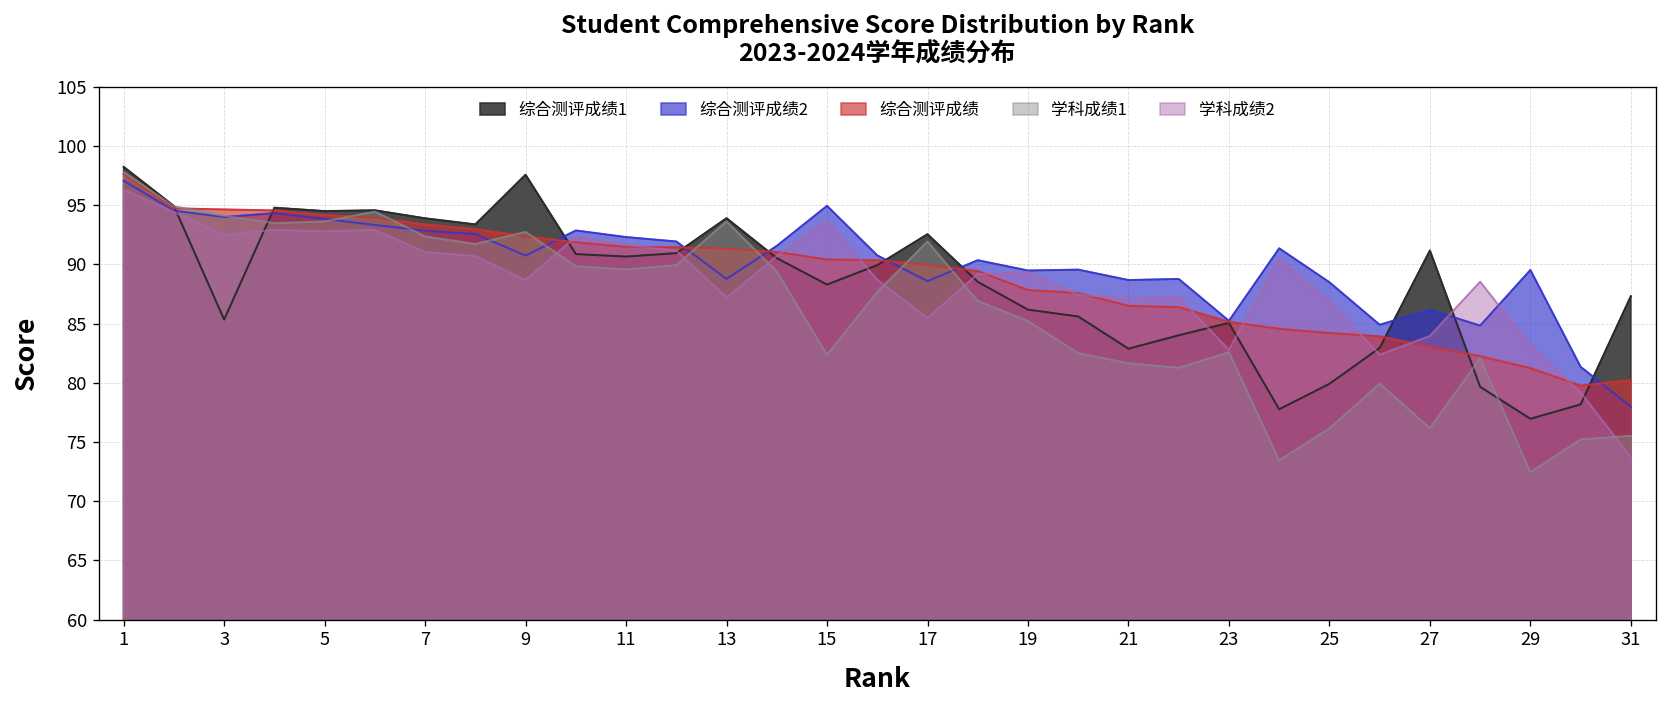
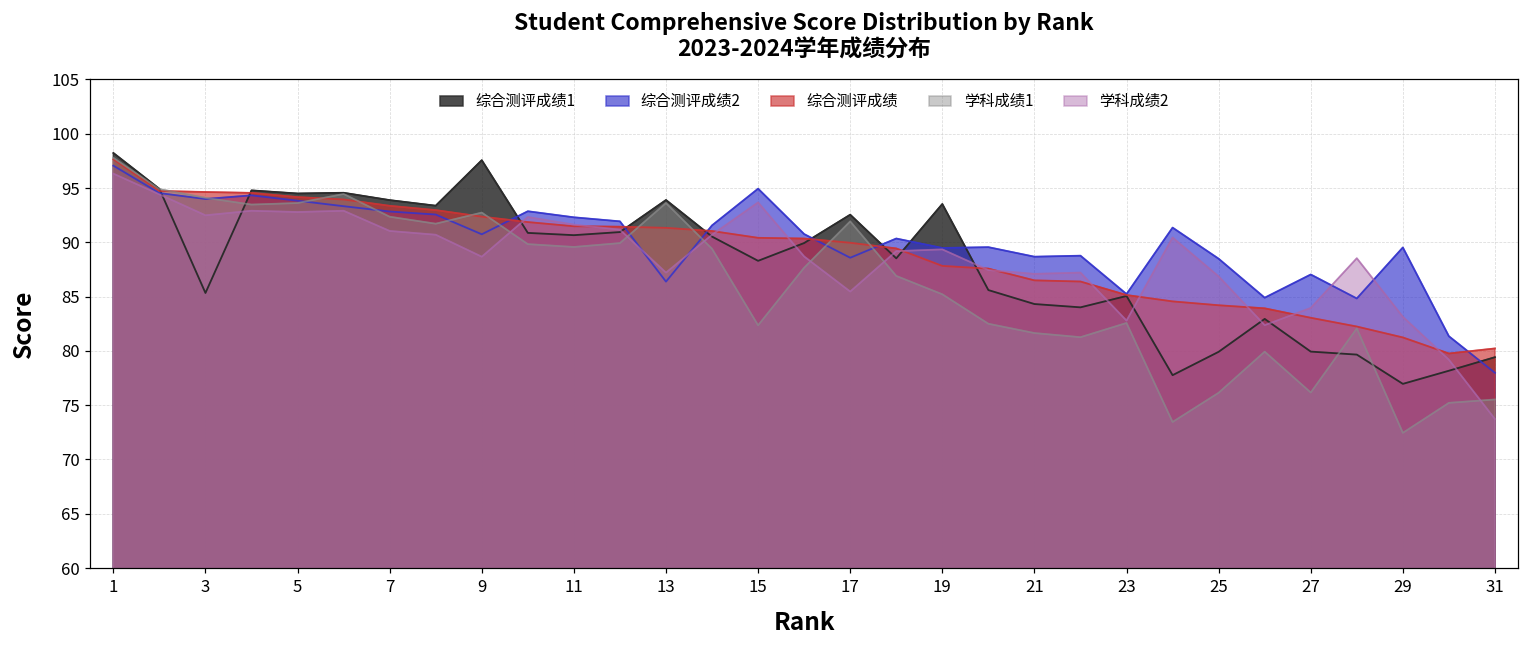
综合测评成绩2, 13: 89 -> 86
综合测评成绩1, 19: 86 -> 94
综合测评成绩1, 21: 83 -> 84
综合测评成绩1, 27: 91 -> 80
综合测评成绩2, 27: 86 -> 87
综合测评成绩1, 31: 87 -> 79
